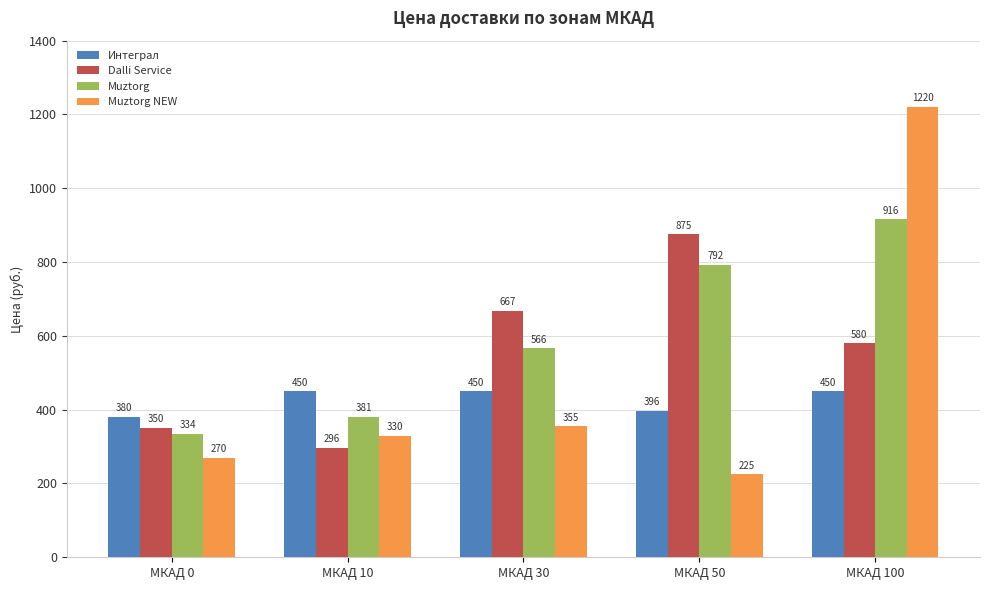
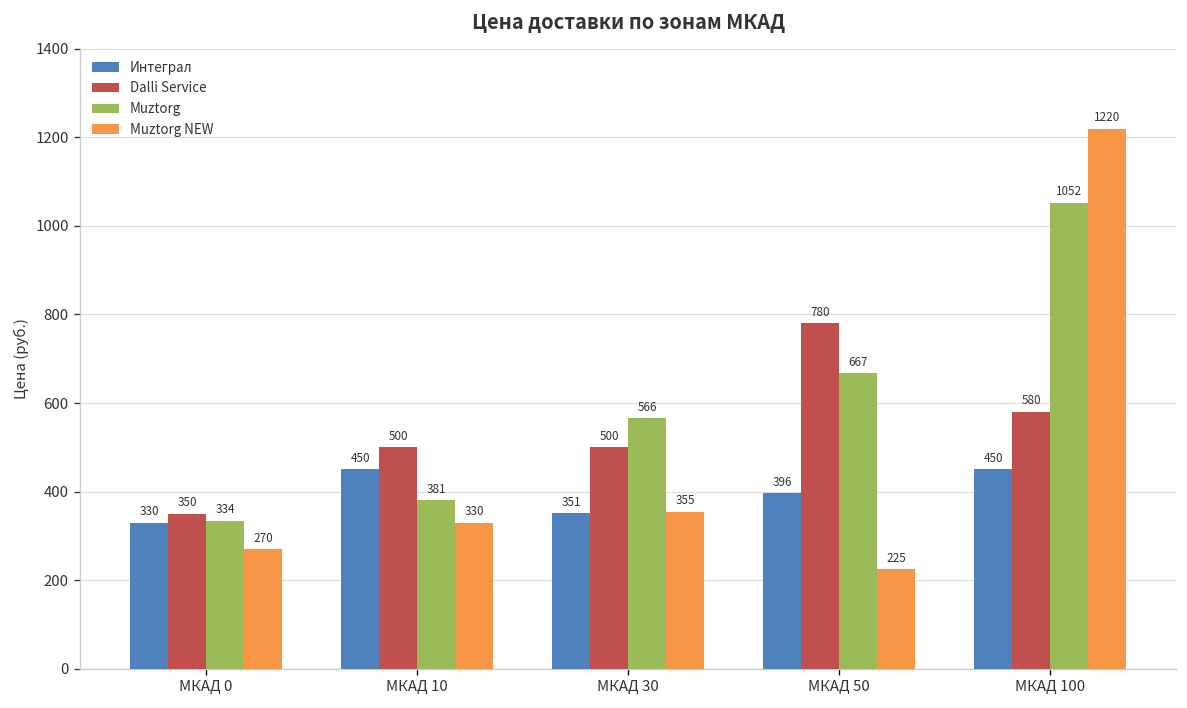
Интеграл, МКАД 0: 380 -> 330
Dalli Service, МКАД 10: 296 -> 500
Интеграл, МКАД 30: 450 -> 351
Dalli Service, МКАД 30: 667 -> 500
Dalli Service, МКАД 50: 875 -> 780
Muztorg, МКАД 50: 792 -> 667
Muztorg, МКАД 100: 916 -> 1052
